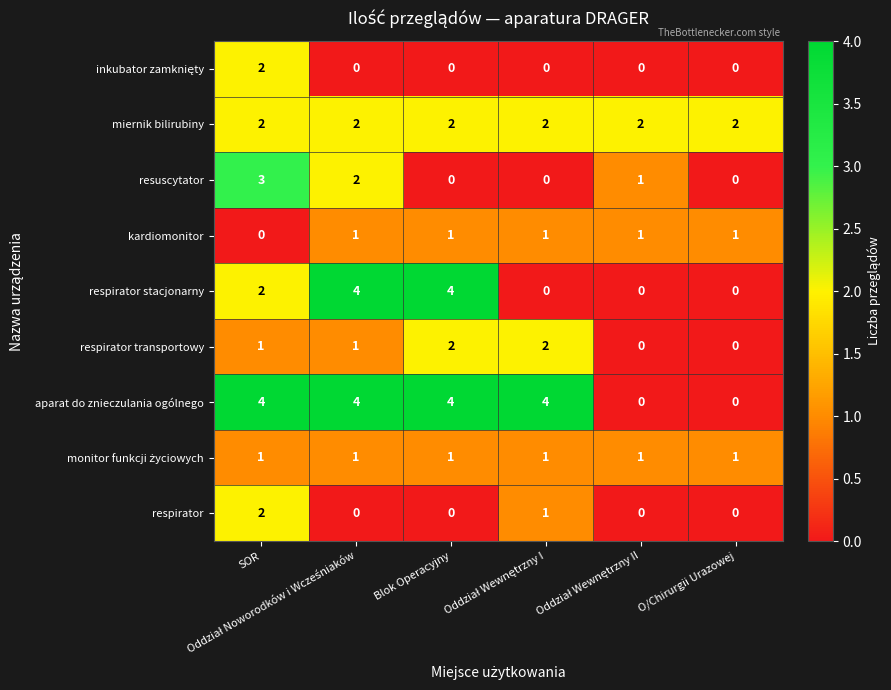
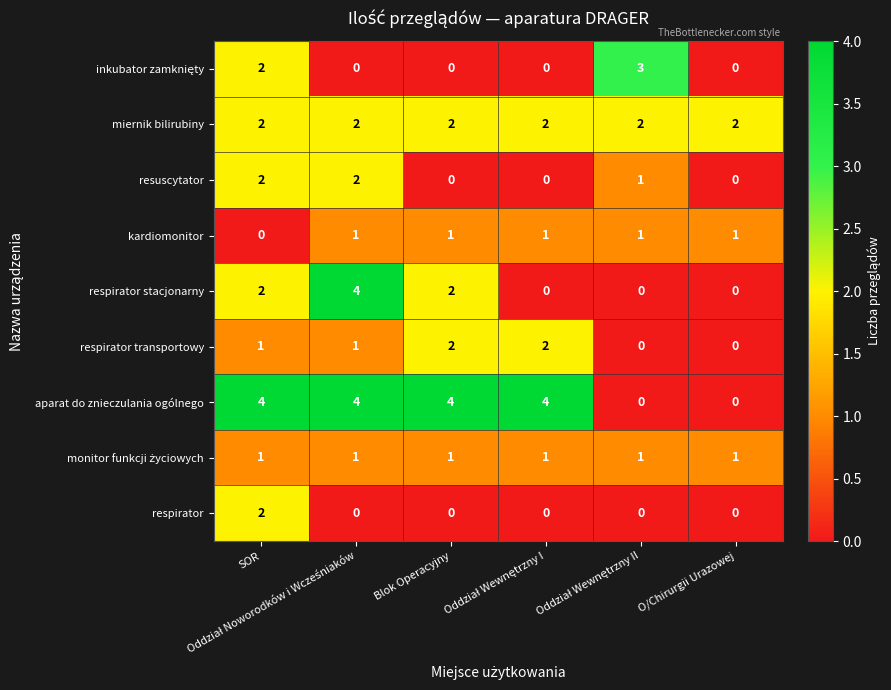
inkubator zamknięty, Oddział Wewnętrzny II: 0 -> 3
resuscytator, SOR: 3 -> 2
respirator stacjonarny, Blok Operacyjny: 4 -> 2
respirator, Oddział Wewnętrzny I: 1 -> 0
